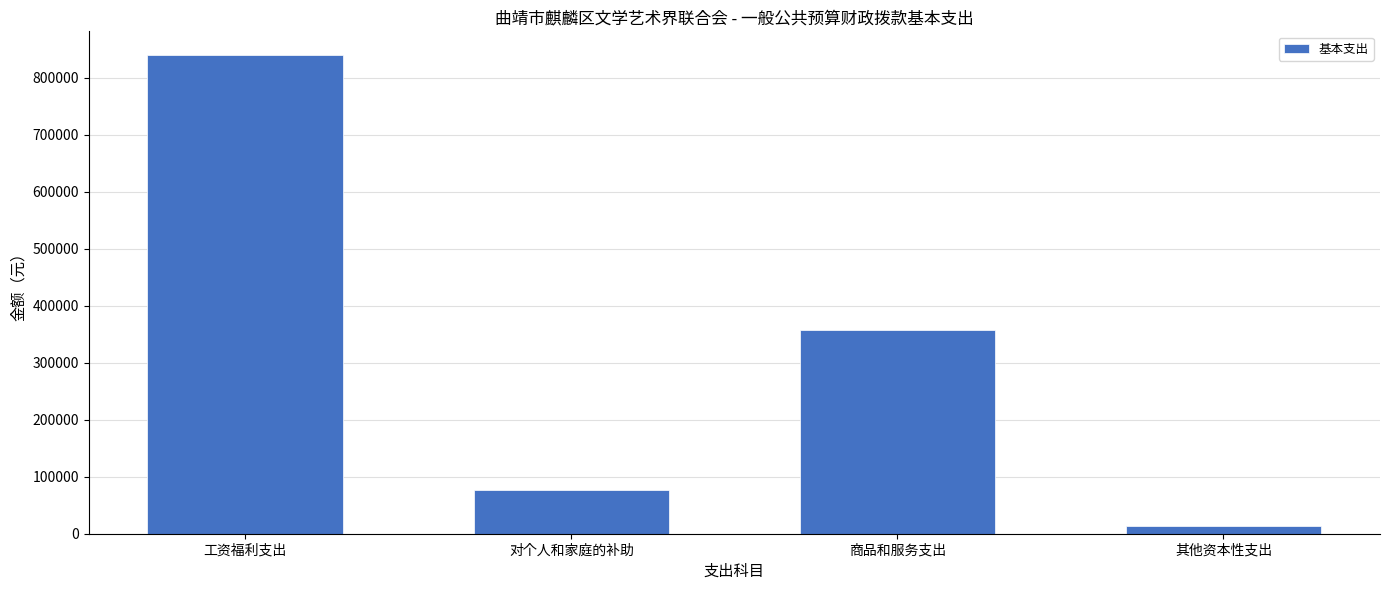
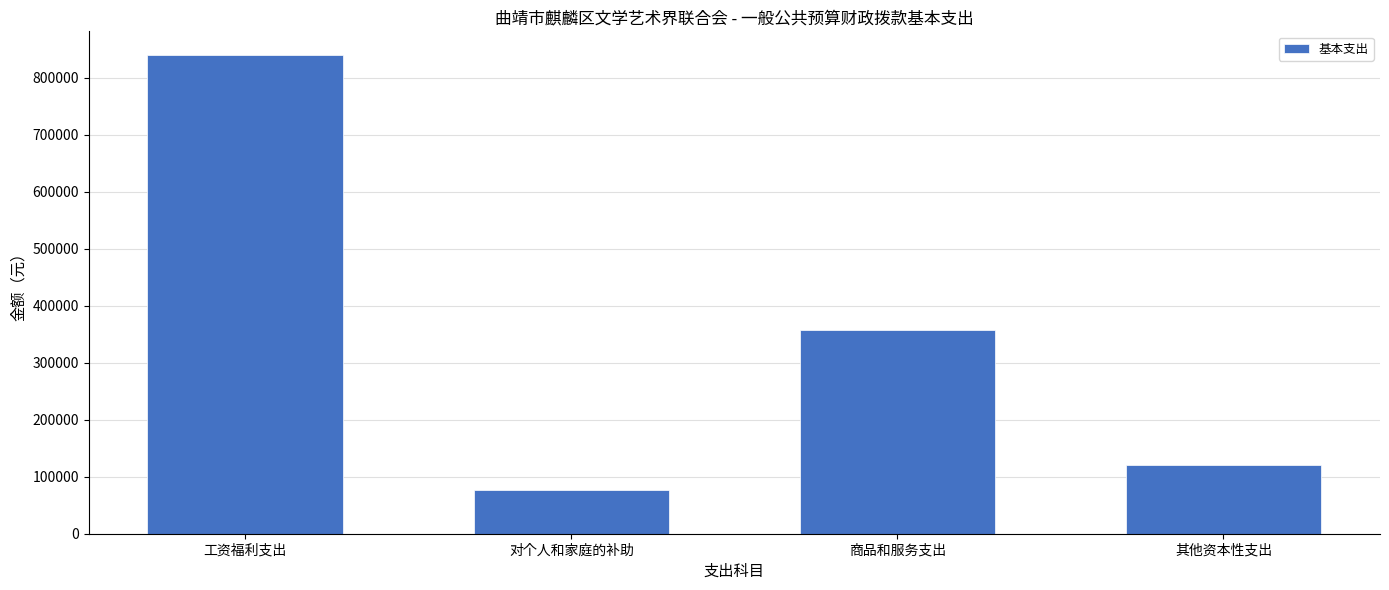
其他资本性支出: 10000 -> 120000
